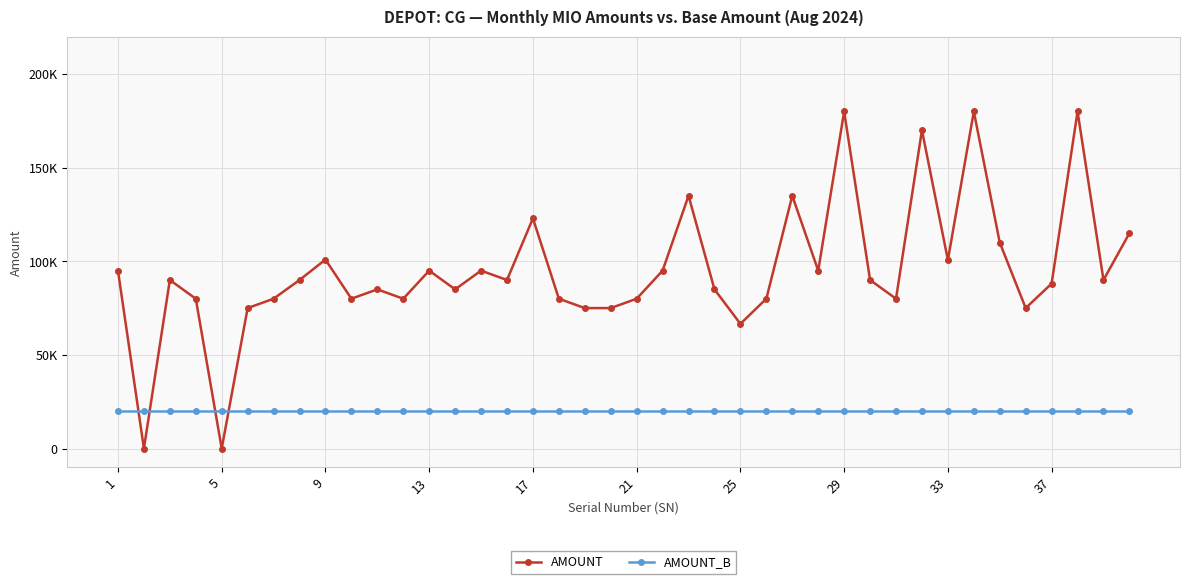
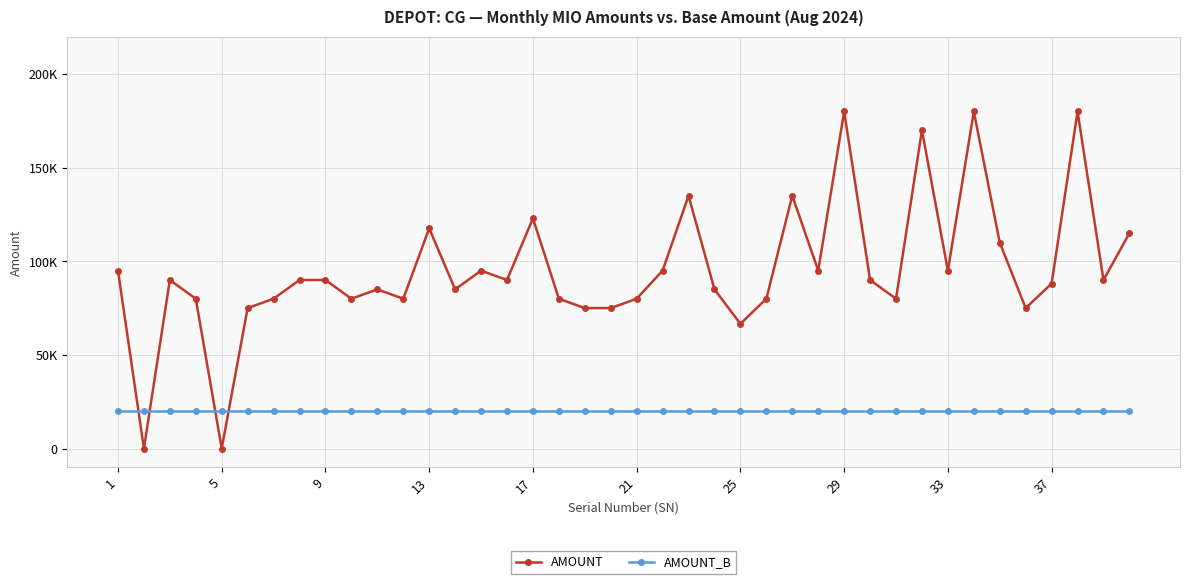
AMOUNT, 9: 101000 -> 90000
AMOUNT, 13: 95000 -> 118000
AMOUNT, 33: 101000 -> 95000
